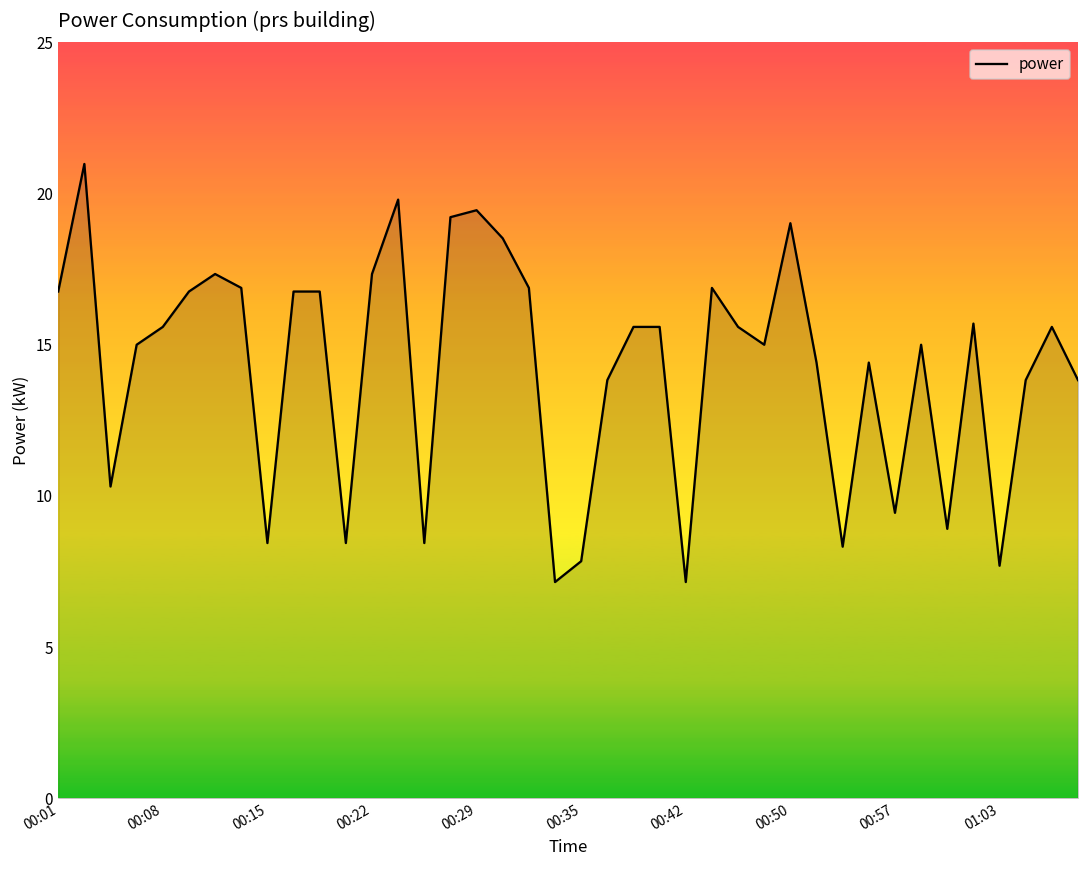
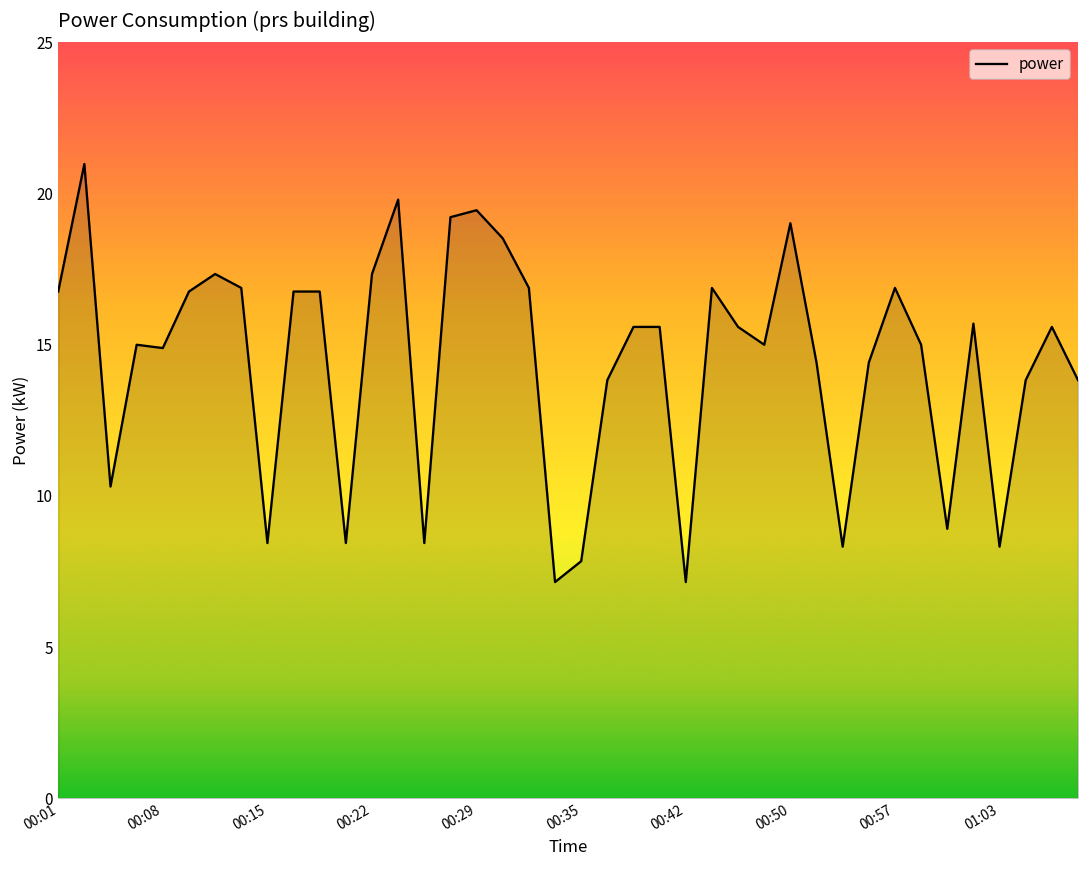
00:08: 15.6 -> 14.9
00:57: 9.4 -> 16.9
01:03: 7.7 -> 8.3
